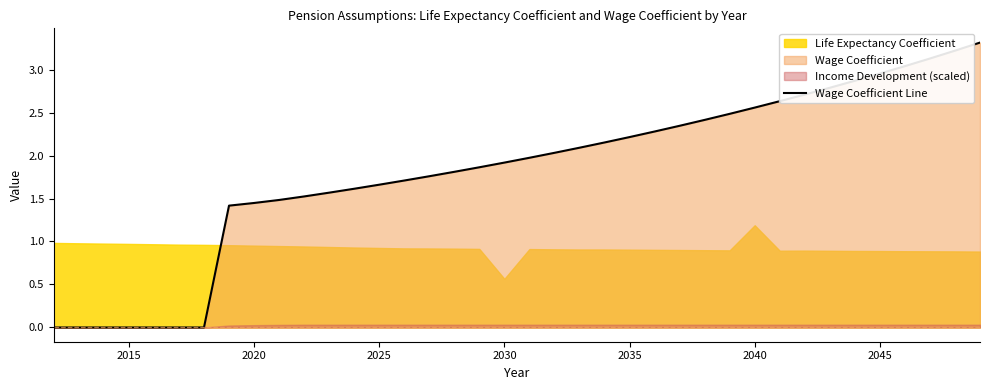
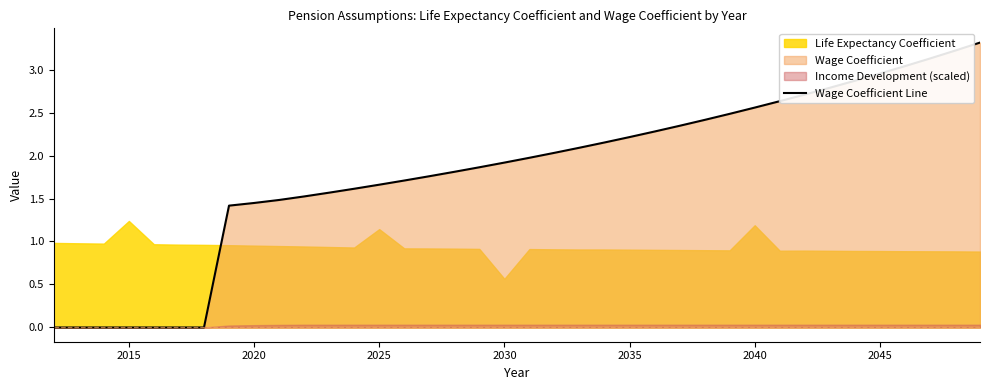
Life Expectancy Coefficient, 2015: 1.0 -> 1.2
Life Expectancy Coefficient, 2025: 0.9 -> 1.1
